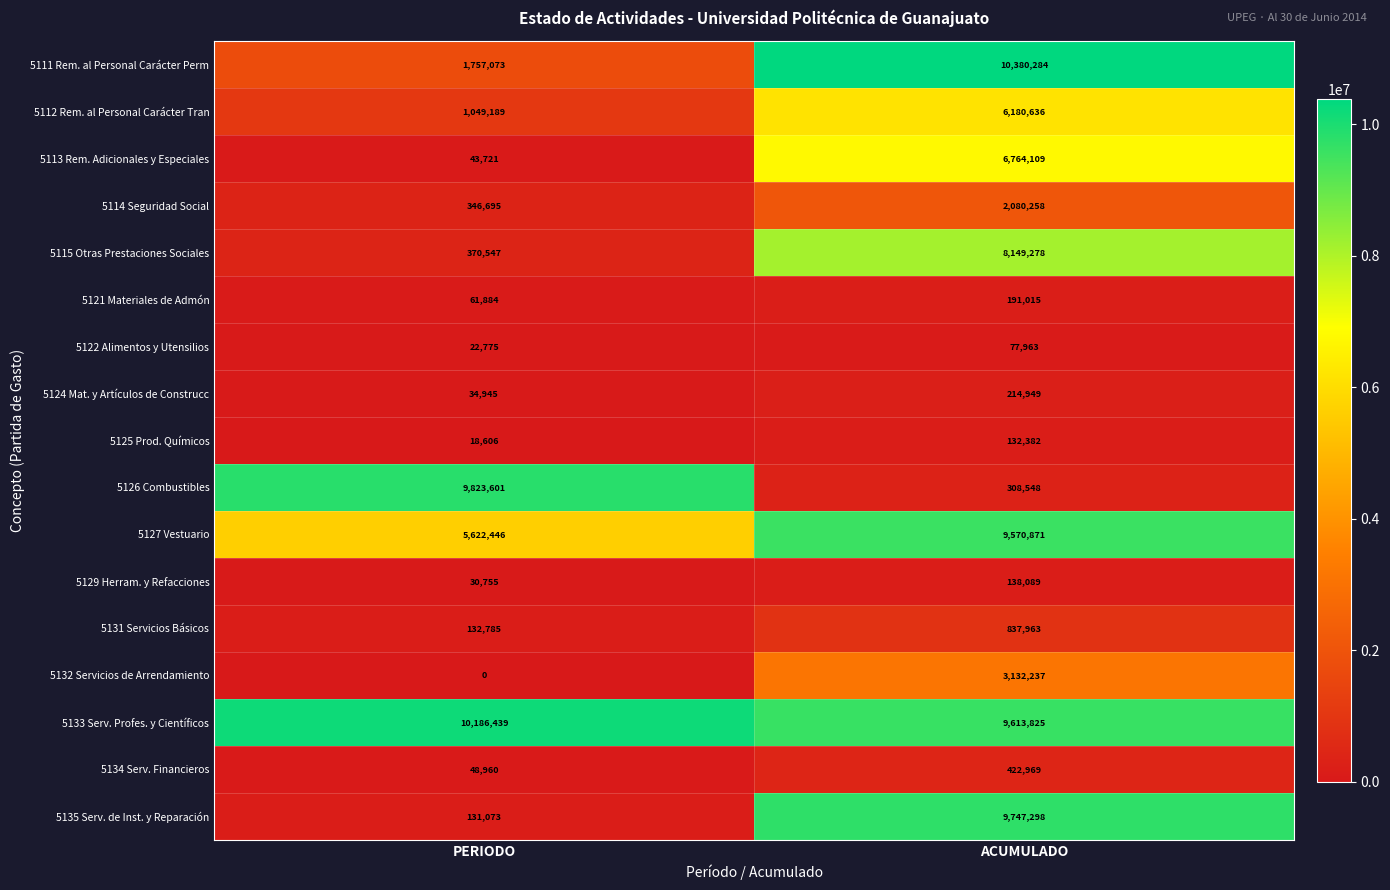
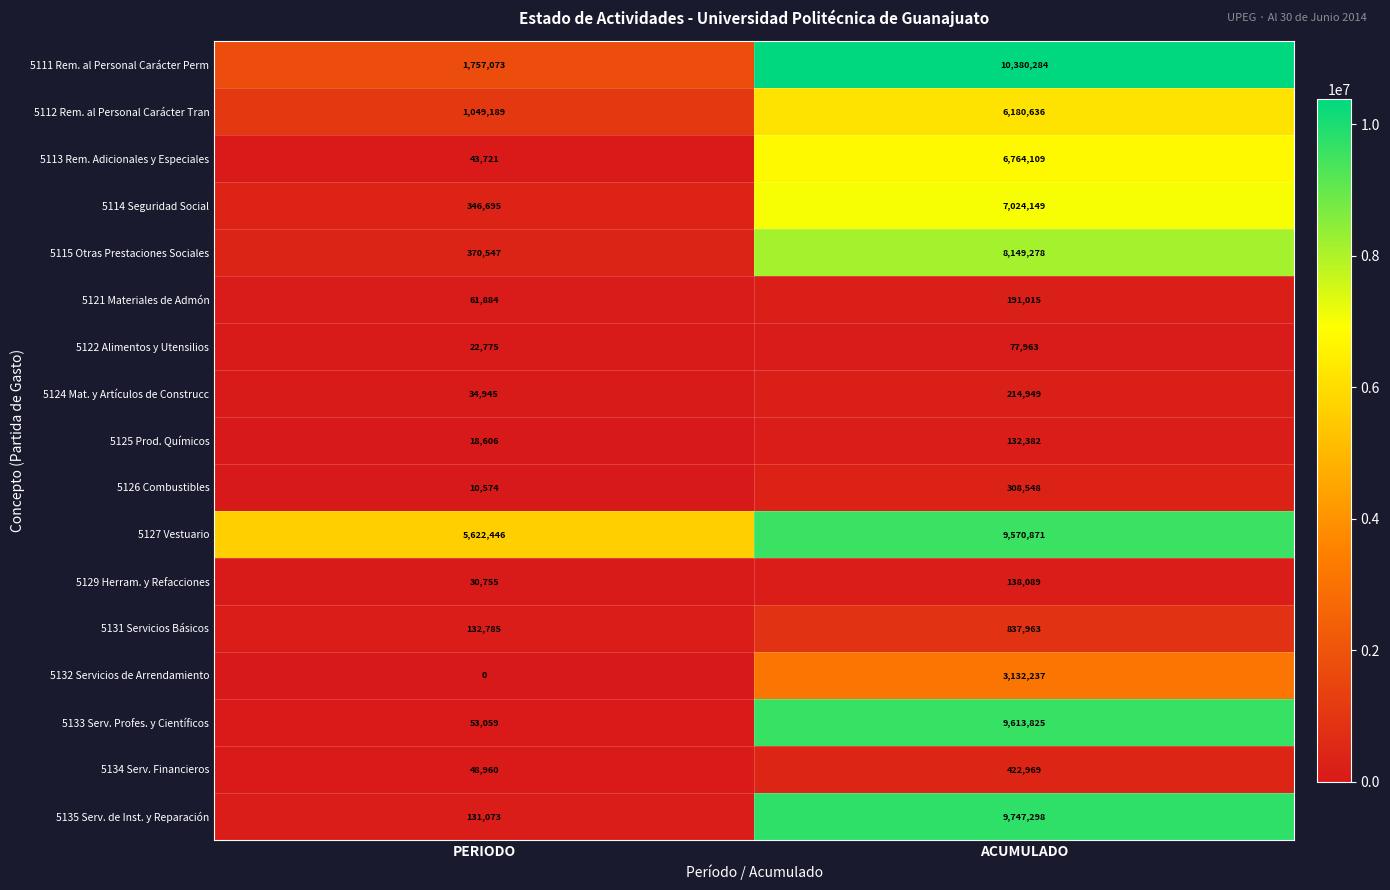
5114 Seguridad Social, ACUMULADO: 2,080,258 -> 7,024,149
5126 Combustibles, PERIODO: 9,823,601 -> 10,574
5133 Serv. Profes. y Científicos, PERIODO: 10,186,439 -> 53,059
